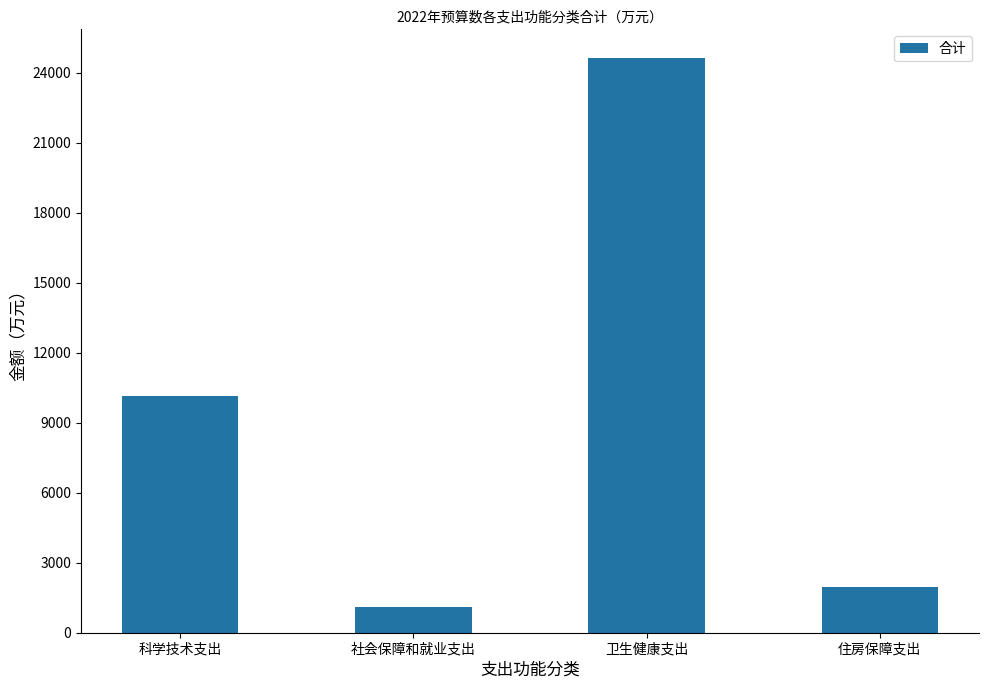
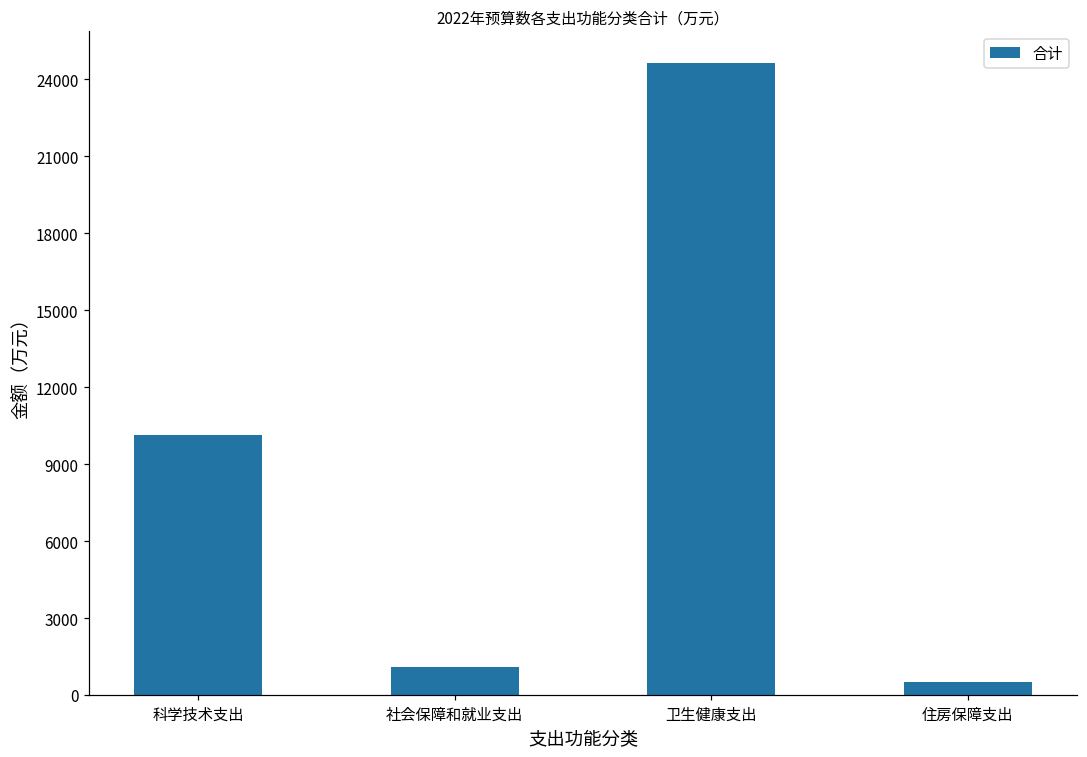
住房保障支出: 2000 -> 500
